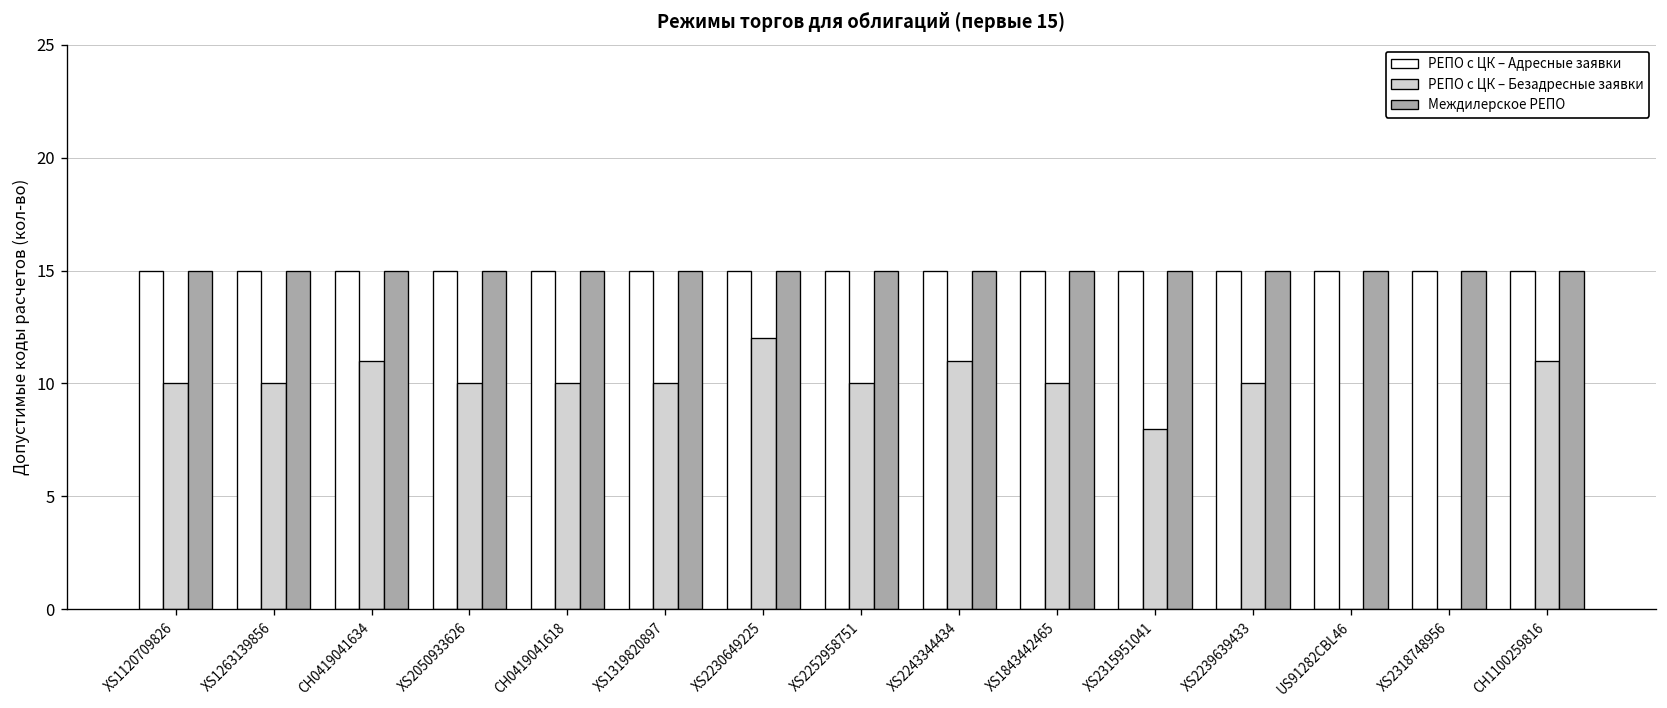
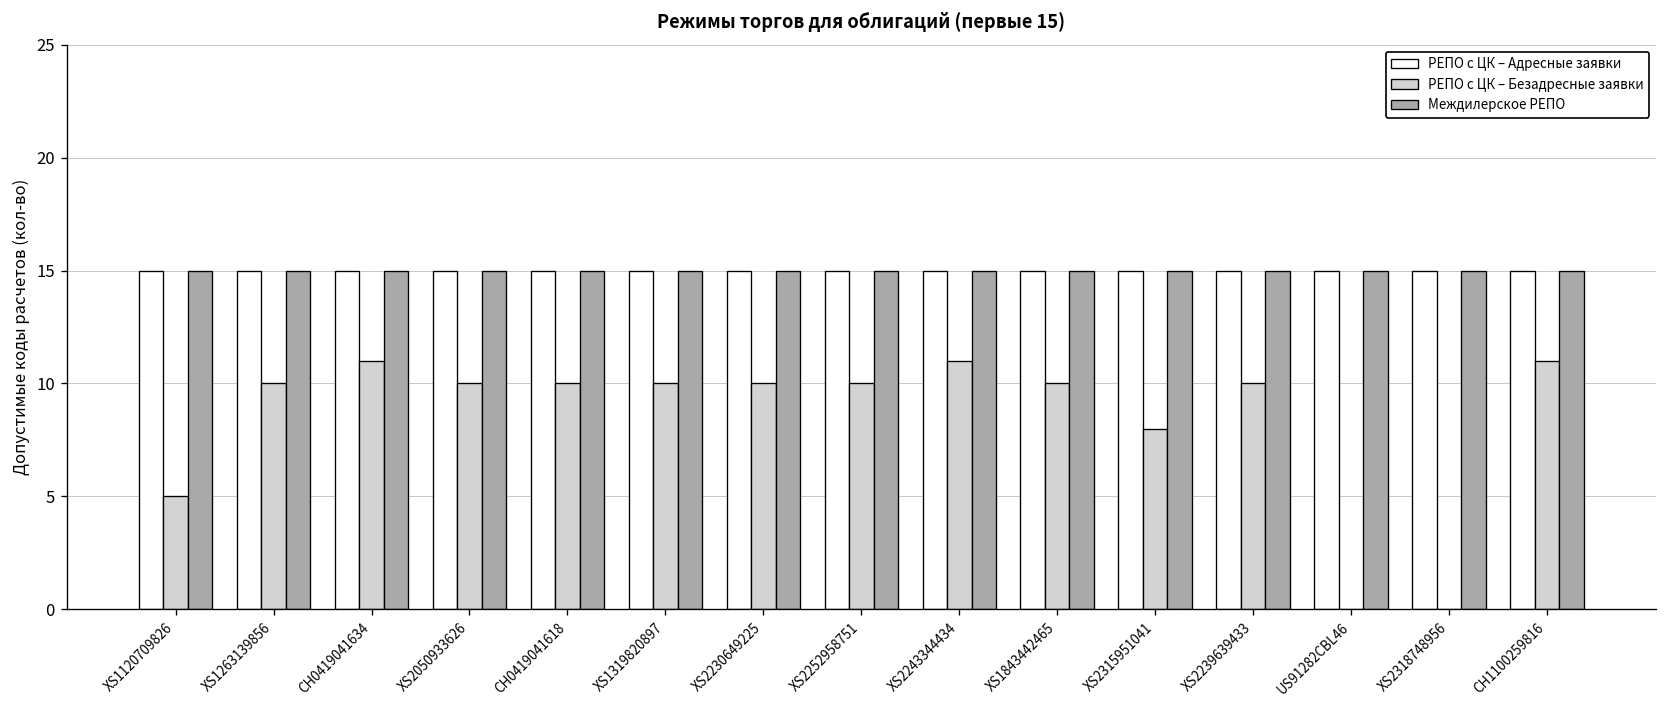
РЕПО с ЦК – Безадресные заявки, XS1120709826: 10 -> 5
РЕПО с ЦК – Безадресные заявки, XS2230649225: 12 -> 10
